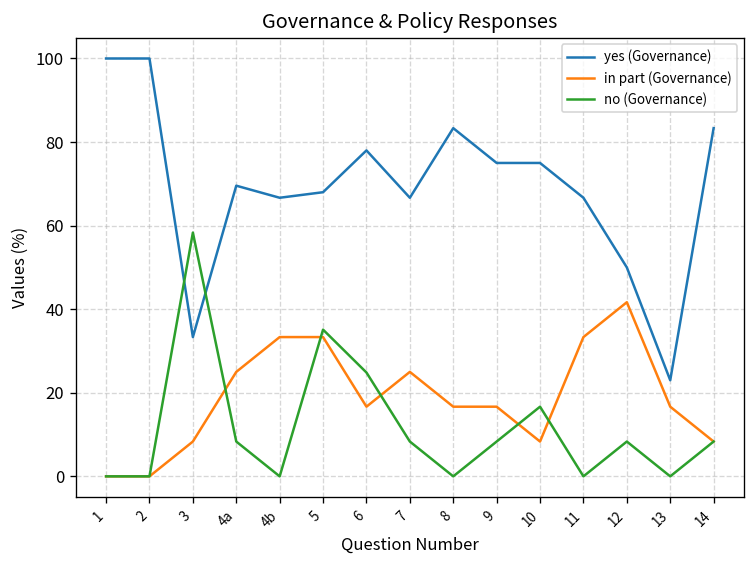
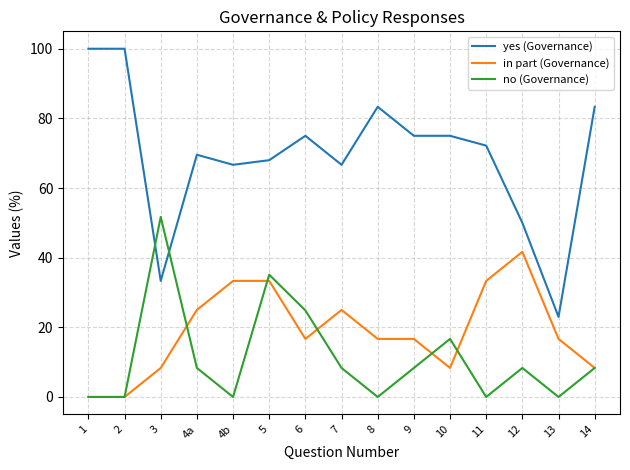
no (Governance), 3: 58 -> 52
yes (Governance), 6: 78 -> 75
yes (Governance), 11: 67 -> 72
